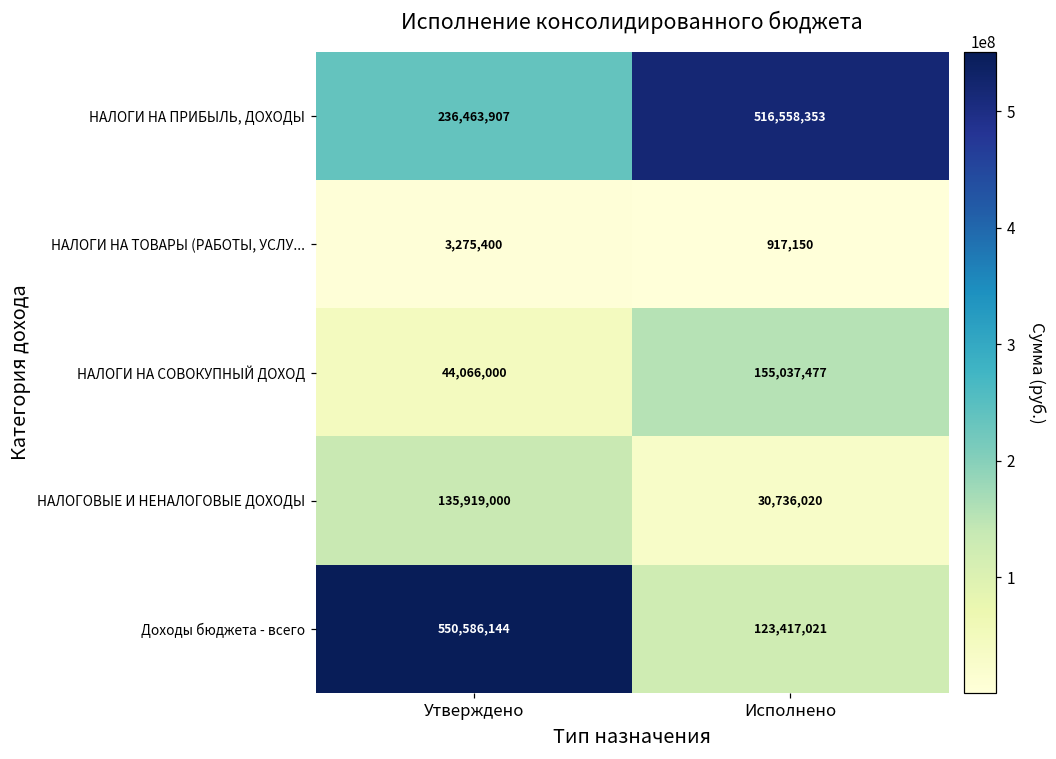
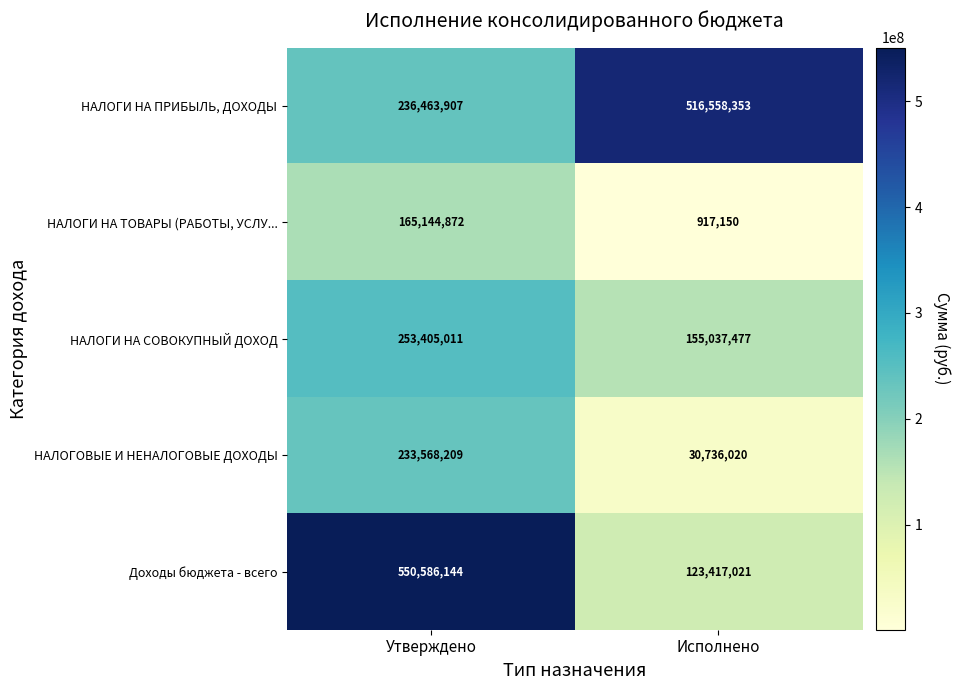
НАЛОГИ НА ТОВАРЫ (РАБОТЫ, УСЛУ..., Утверждено: 3,275,400 -> 165,144,872
НАЛОГИ НА СОВОКУПНЫЙ ДОХОД, Утверждено: 44,066,000 -> 253,405,011
НАЛОГОВЫЕ И НЕНАЛОГОВЫЕ ДОХОДЫ, Утверждено: 135,919,000 -> 233,568,209
